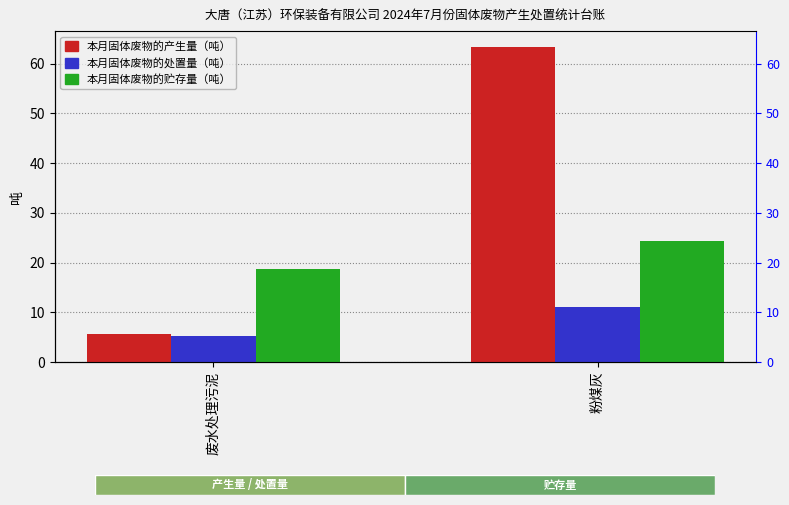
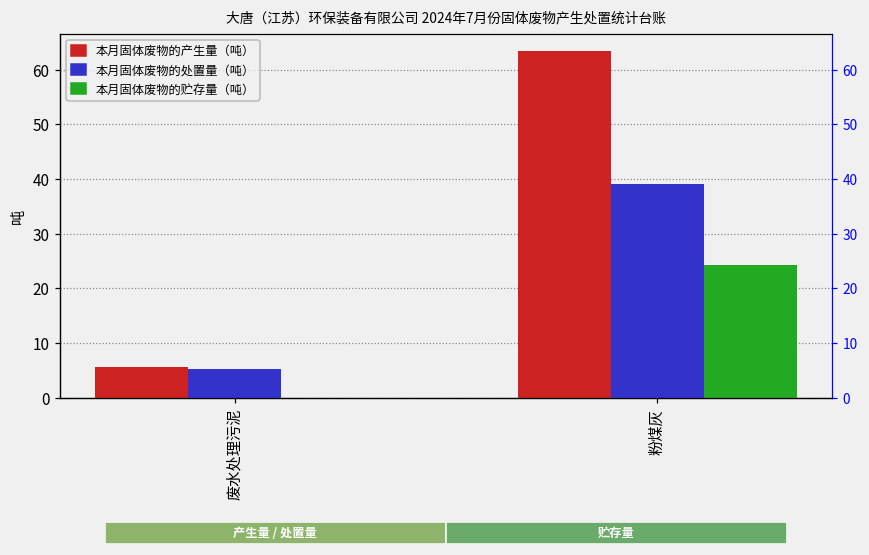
本月固体废物的贮存量（吨）, 废水处理污泥: 19 -> 0
本月固体废物的处置量（吨）, 粉煤灰: 11 -> 39
